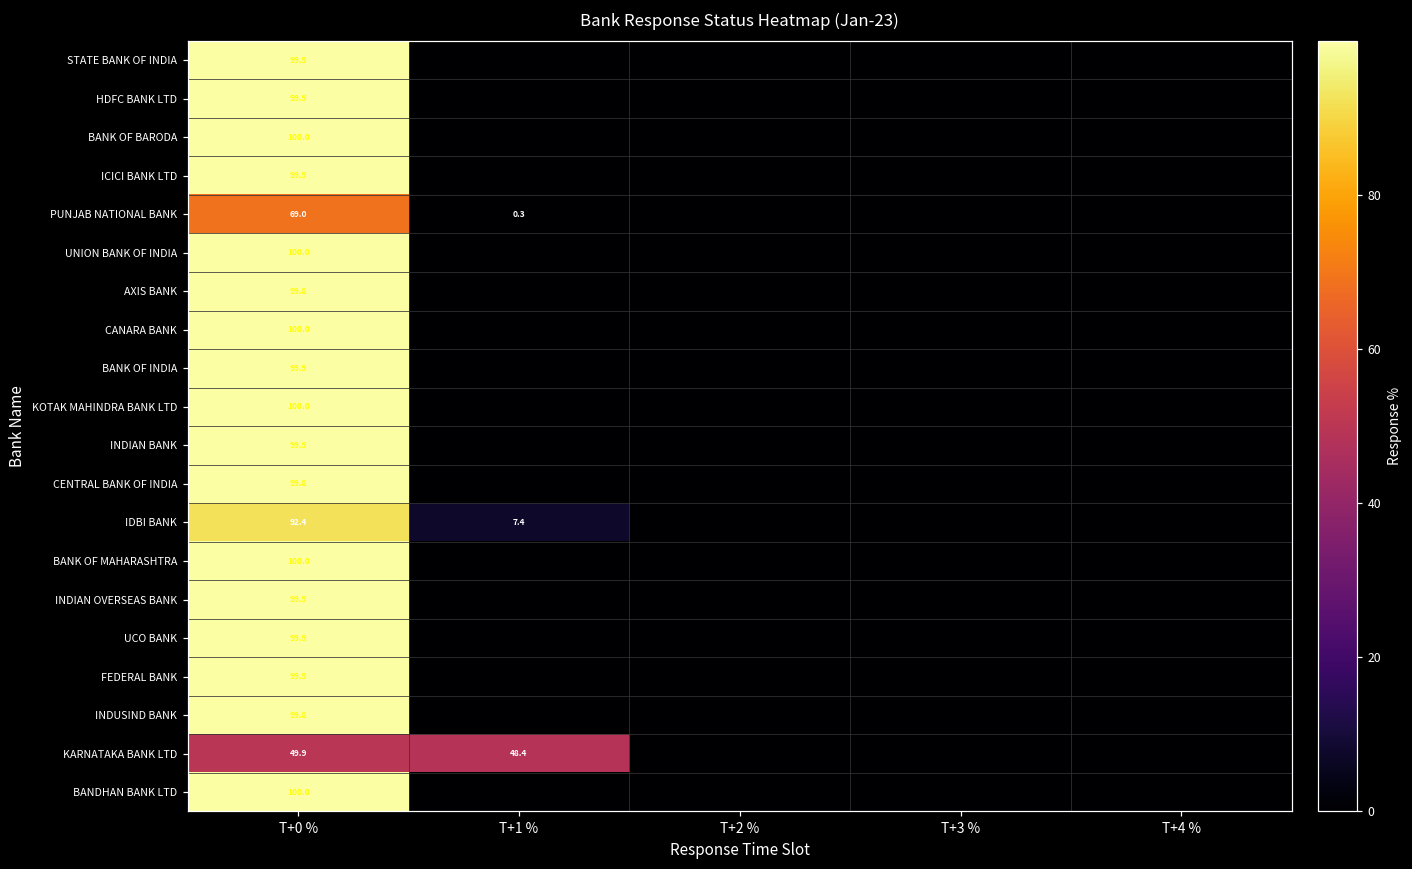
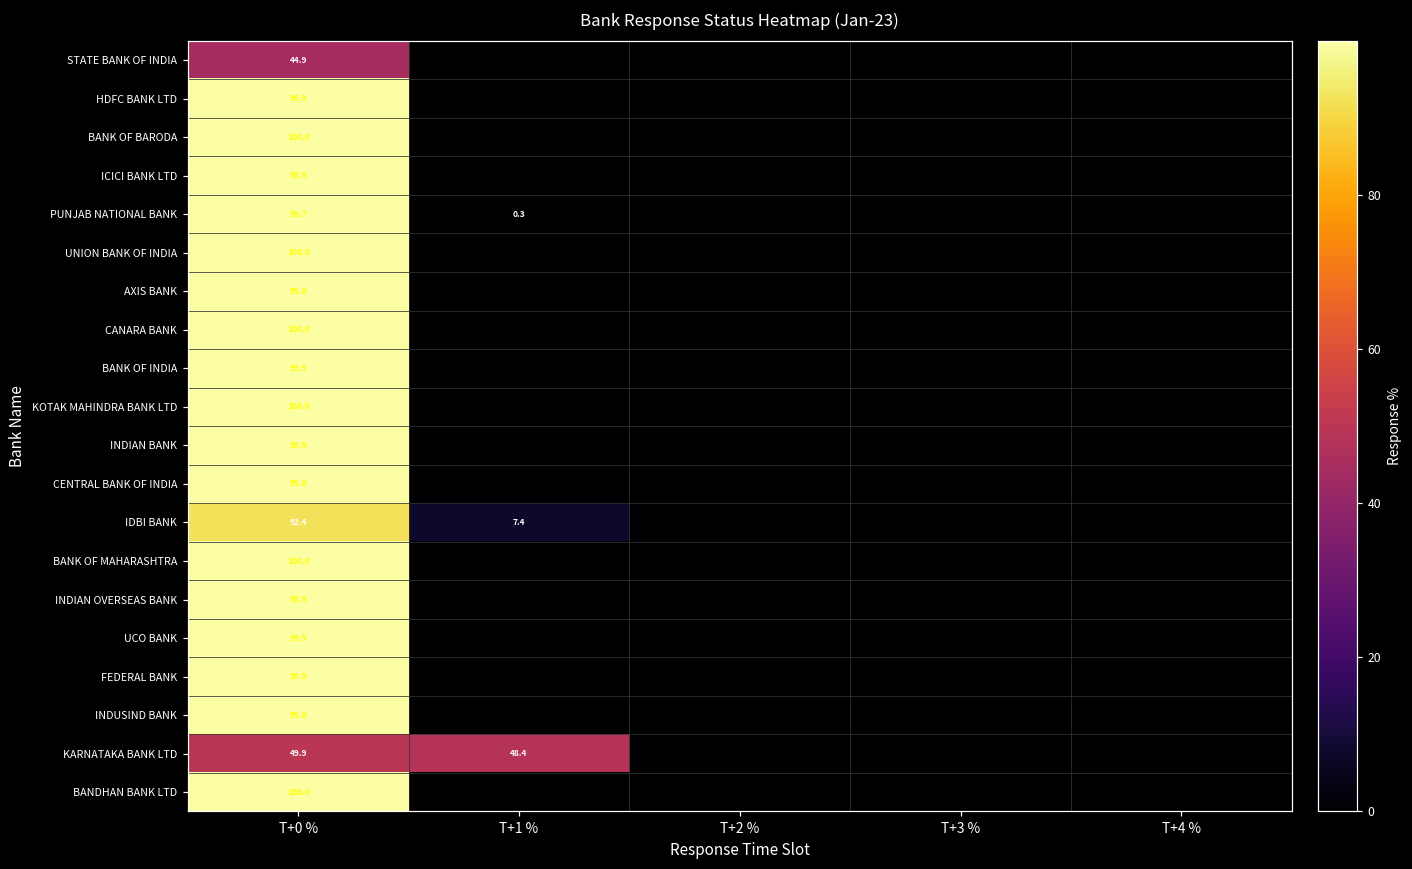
STATE BANK OF INDIA, T+0 %: 99.9 -> 44.9
PUNJAB NATIONAL BANK, T+0 %: 69.0 -> 99.7
